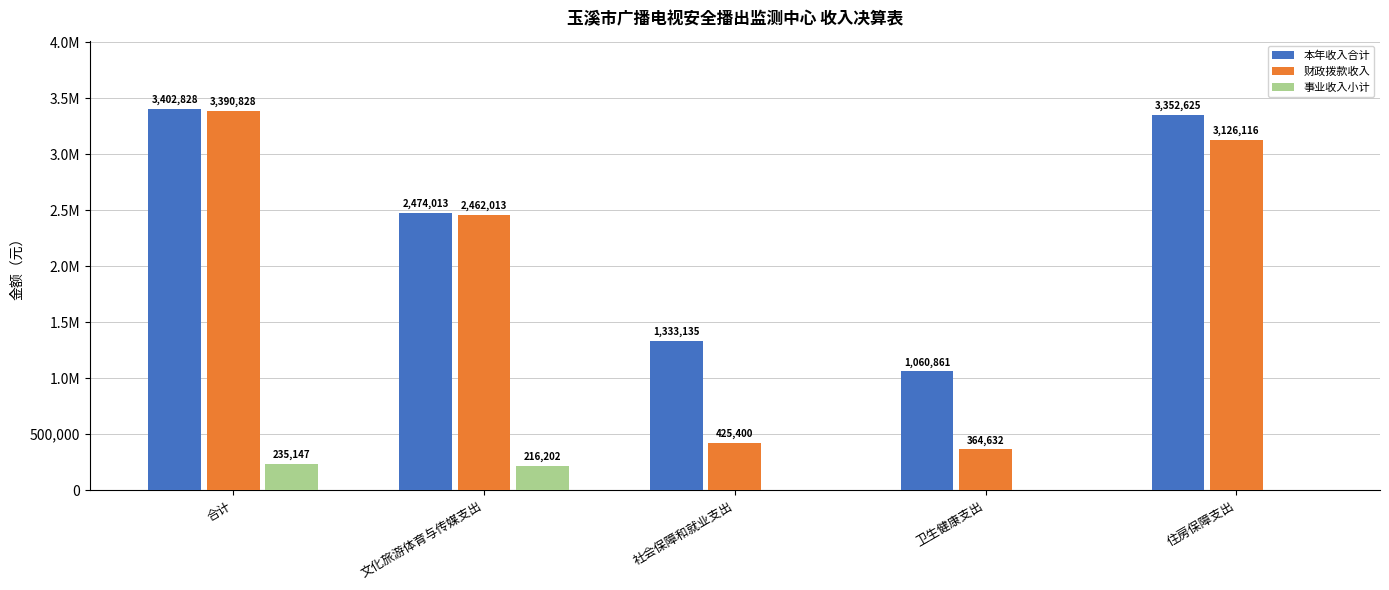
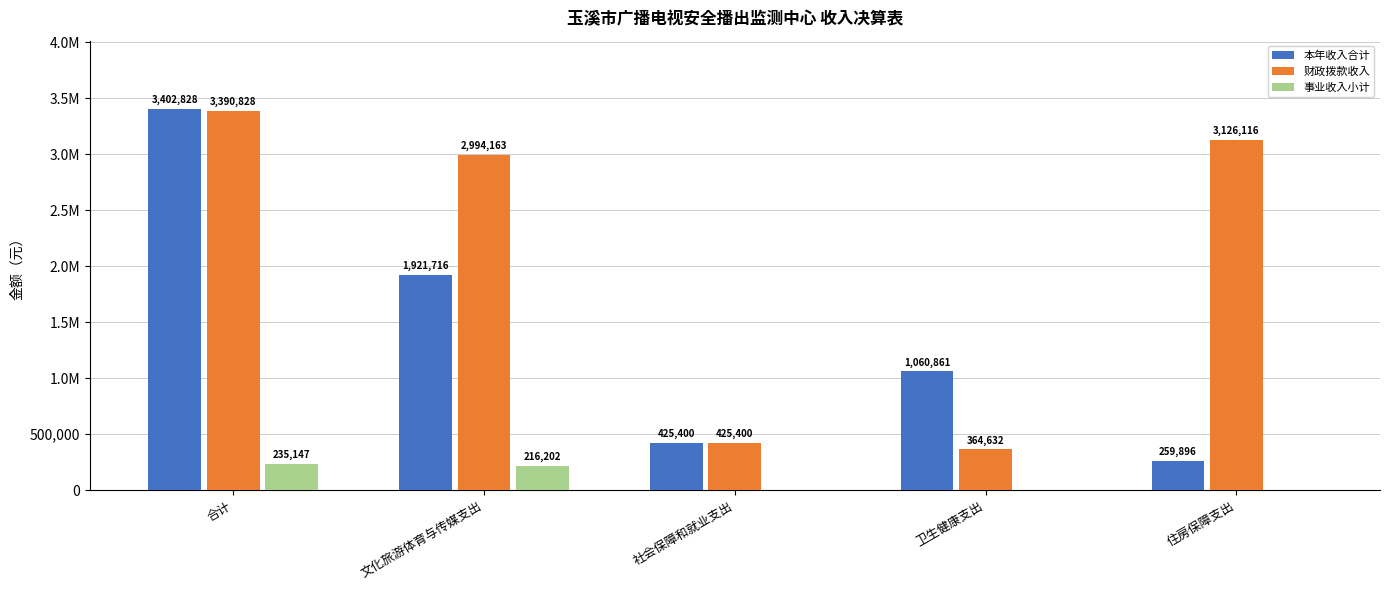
本年收入合计, 文化旅游体育与传媒支出: 2,474,013 -> 1,921,716
财政拨款收入, 文化旅游体育与传媒支出: 2,462,013 -> 2,994,163
本年收入合计, 社会保障和就业支出: 1,333,135 -> 425,400
本年收入合计, 住房保障支出: 3,352,625 -> 259,896
